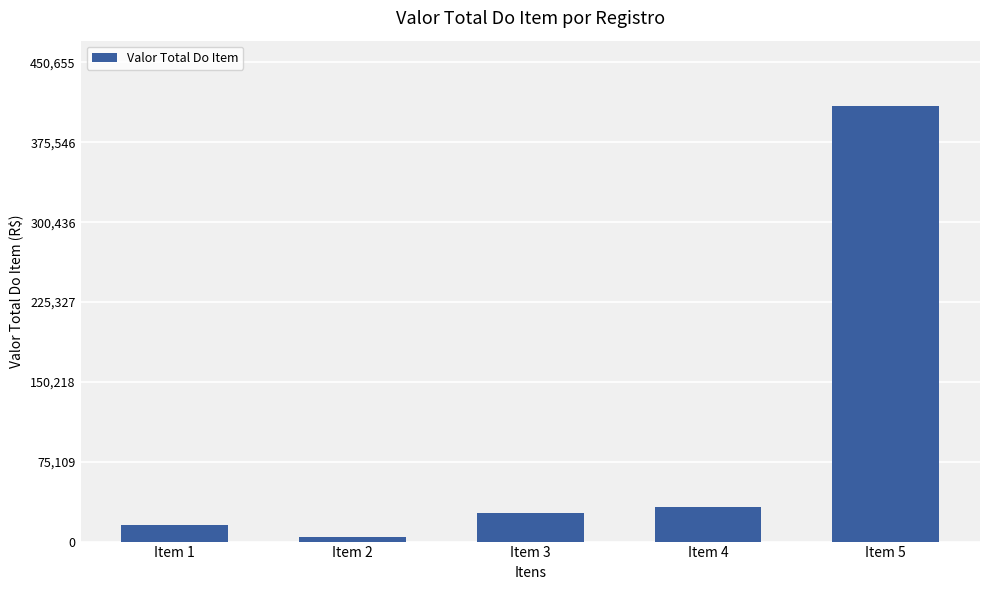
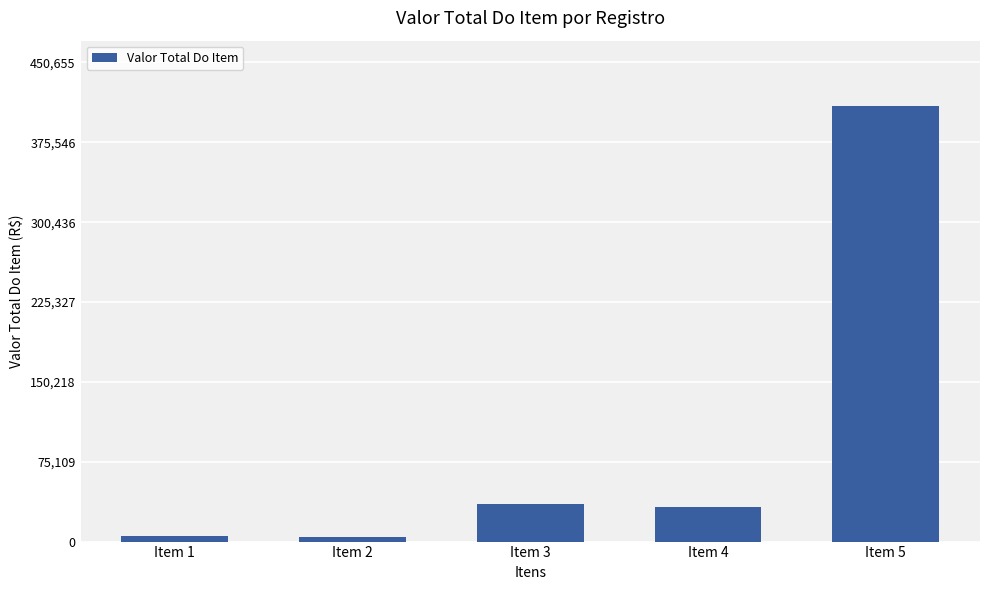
Item 1: 15,000 -> 6,000
Item 3: 27,000 -> 36,000
